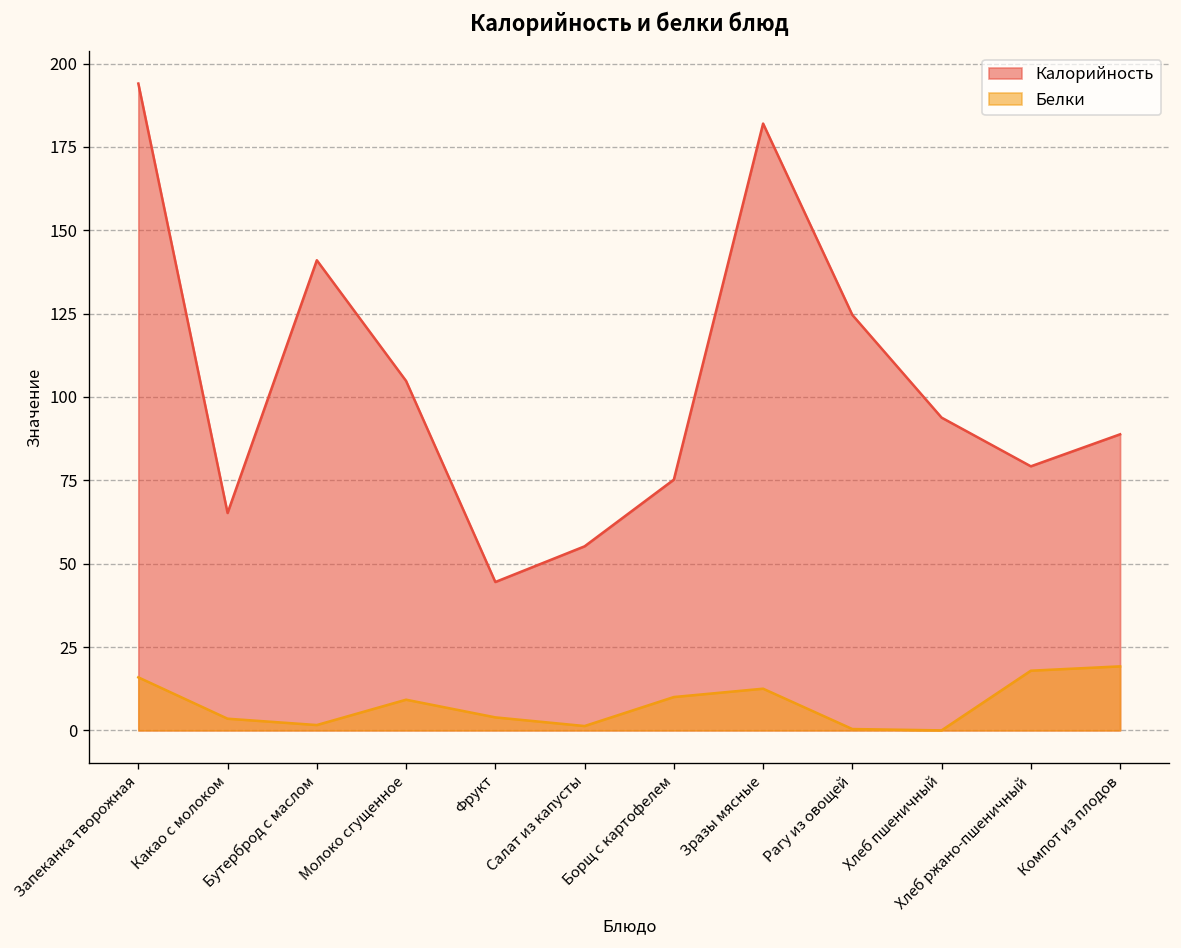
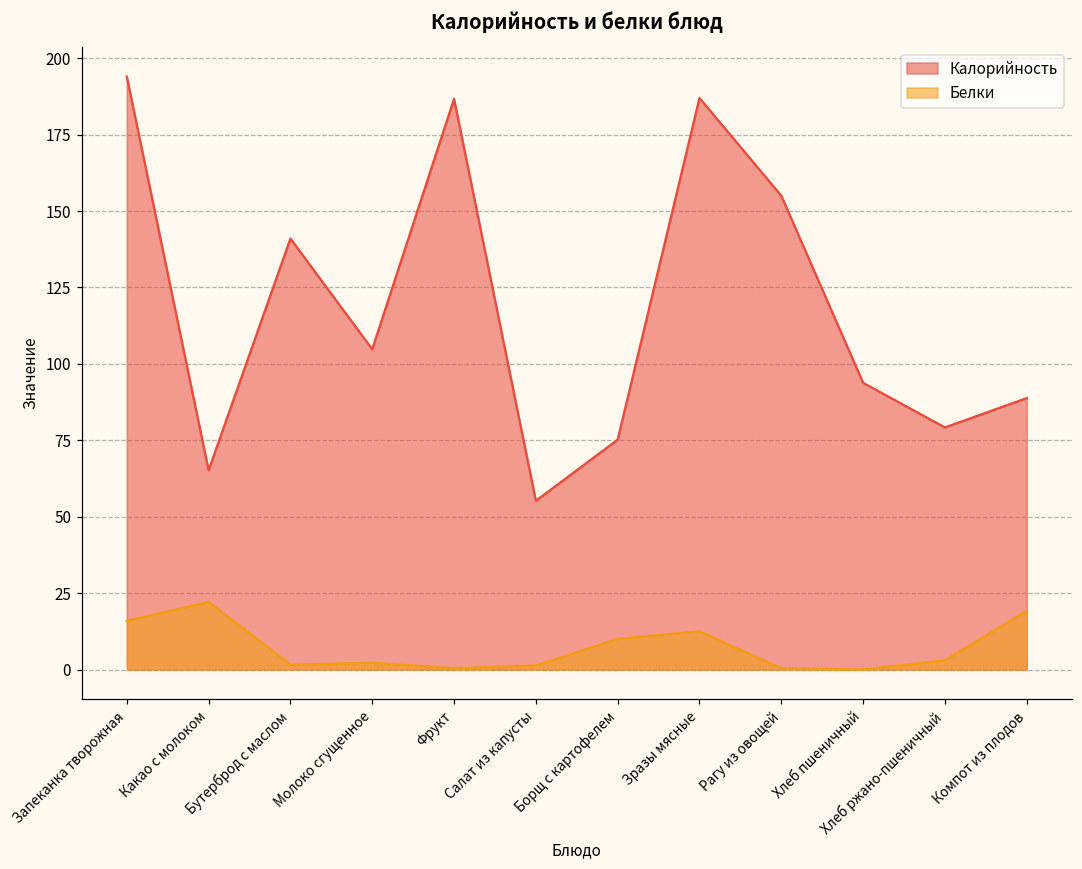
Белки, Какао с молоком: 4 -> 22
Белки, Молоко сгущенное: 9 -> 2
Калорийность, Фрукт: 45 -> 187
Белки, Фрукт: 4 -> 0
Калорийность, Зразы мясные: 182 -> 187
Калорийность, Рагу из овощей: 125 -> 155
Белки, Хлеб ржано-пшеничный: 18 -> 3
